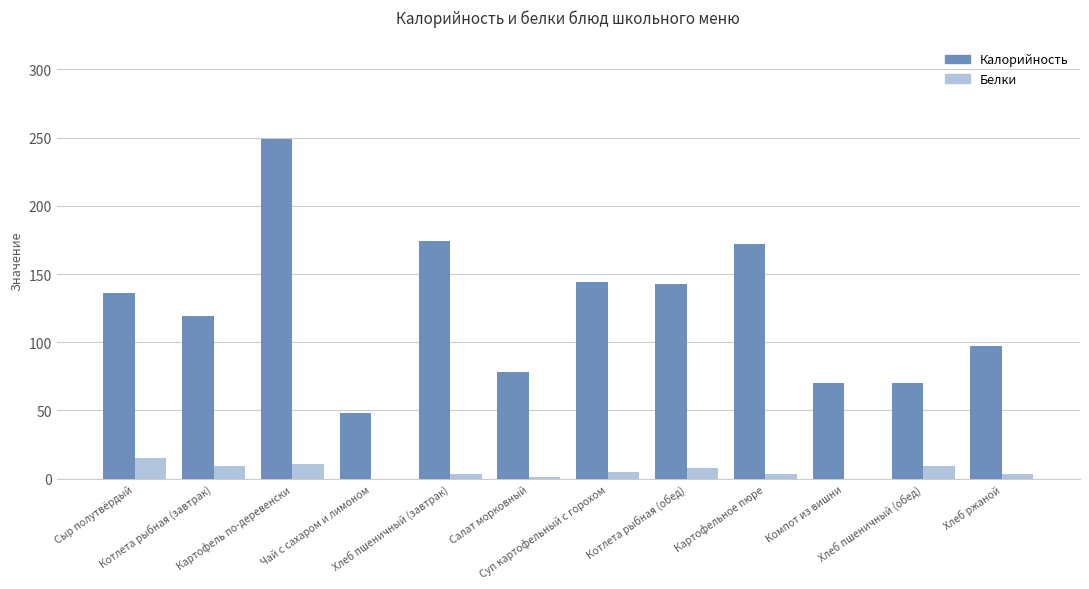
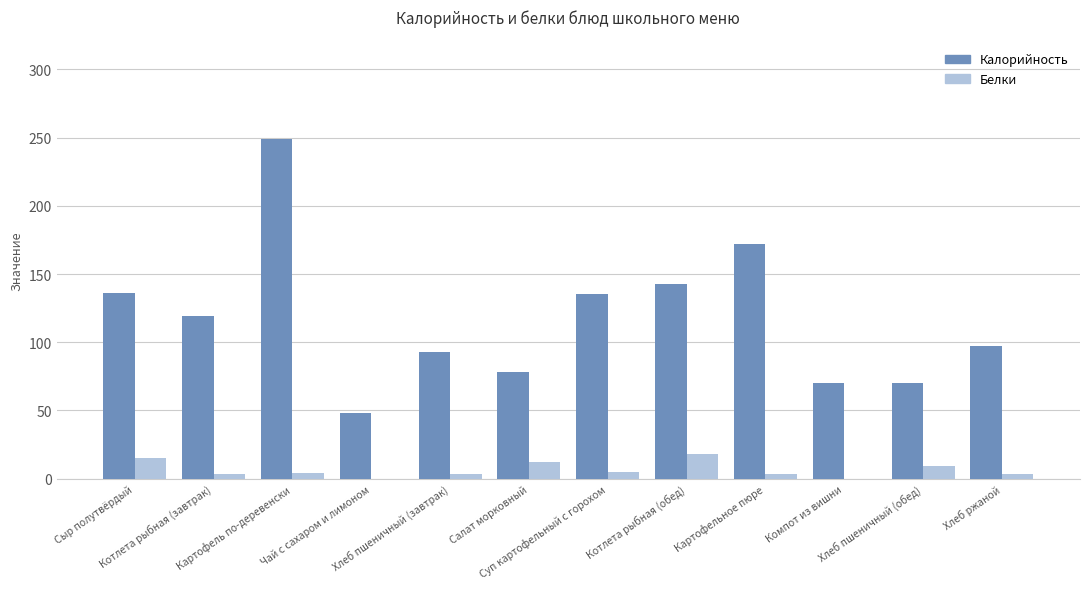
Белки, Котлета рыбная (завтрак): 9 -> 3
Белки, Картофель по-деревенски: 11 -> 4
Калорийность, Хлеб пшеничный (завтрак): 174 -> 93
Белки, Салат морковный: 1 -> 12
Калорийность, Суп картофельный с горохом: 144 -> 135
Белки, Котлета рыбная (обед): 8 -> 18
